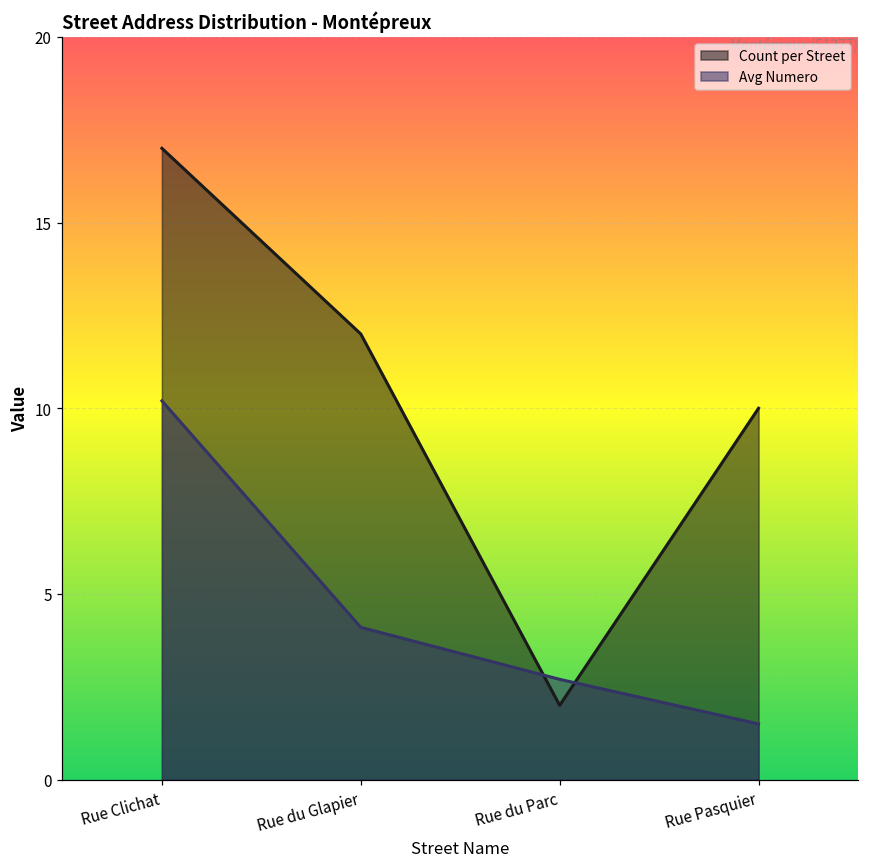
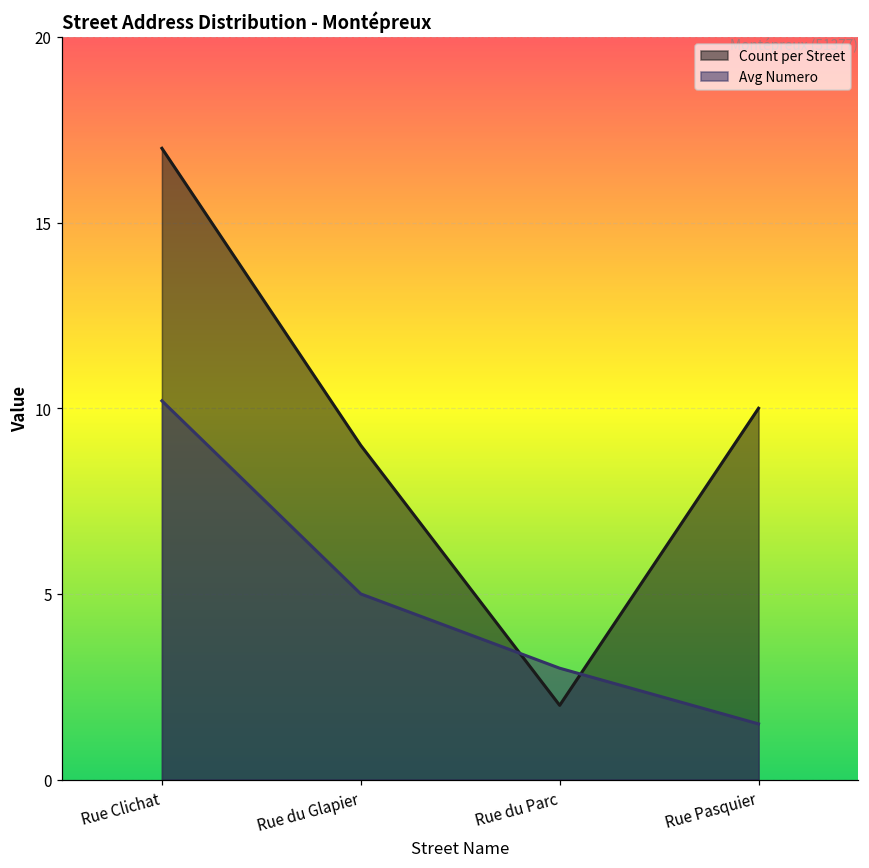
Count per Street, Rue du Glapier: 12 -> 9
Avg Numero, Rue du Glapier: 4.1 -> 5.0
Avg Numero, Rue du Parc: 2.7 -> 3.0
